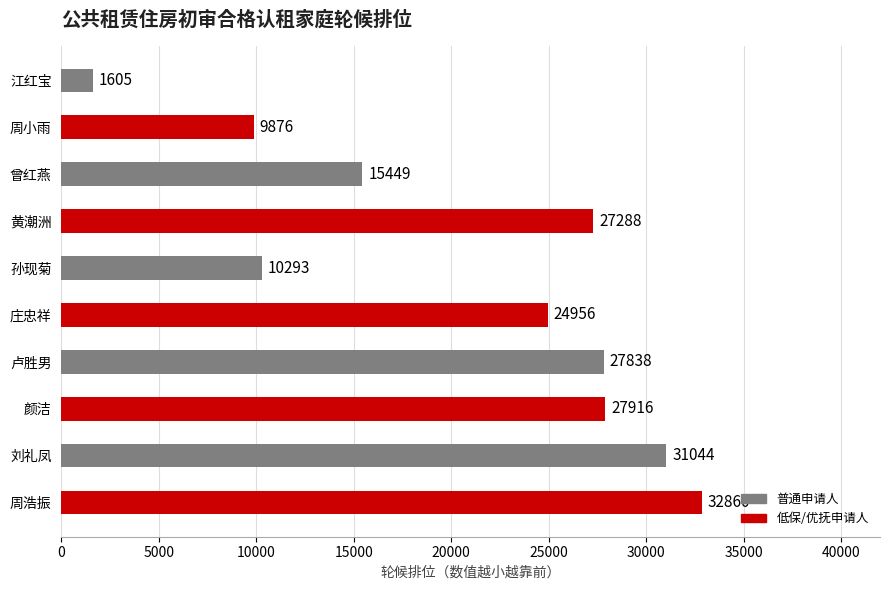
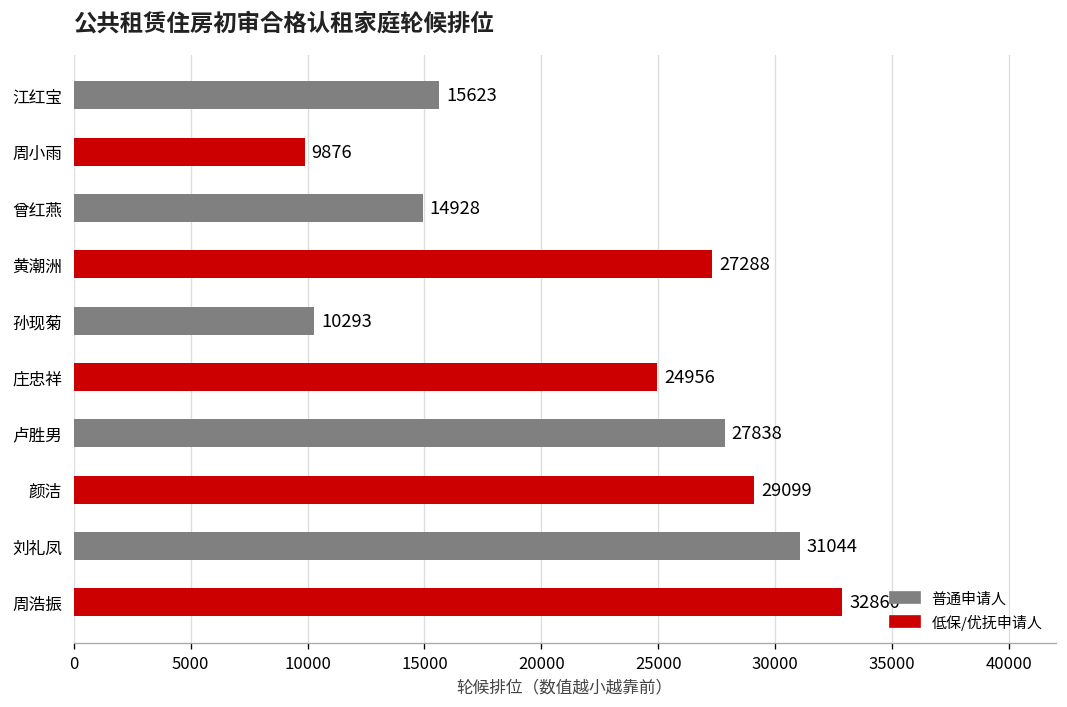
江红宝: 1605 -> 15623
曾红燕: 15449 -> 14928
颜洁: 27916 -> 29099
